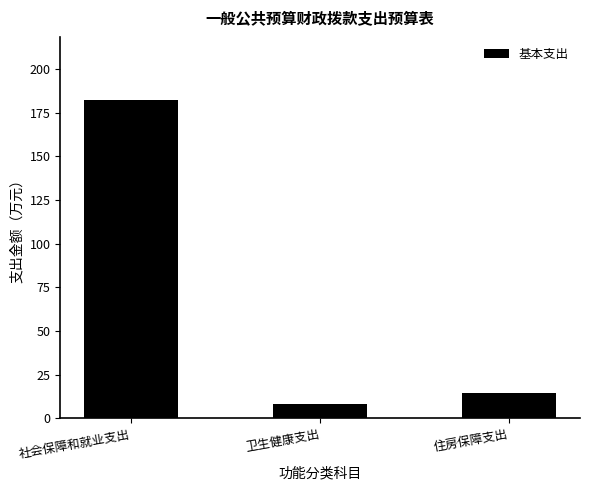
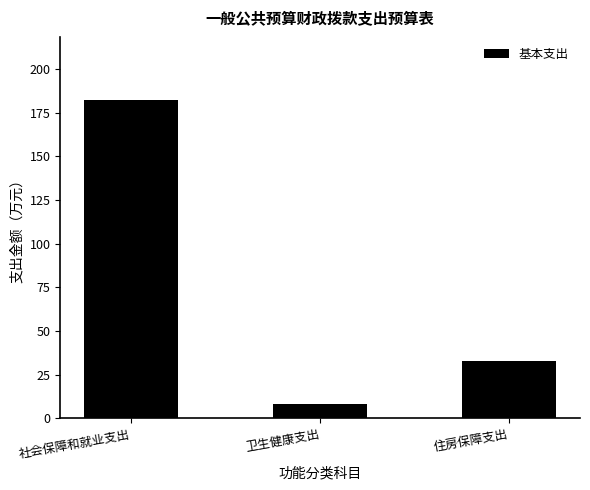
住房保障支出: 14 -> 33
